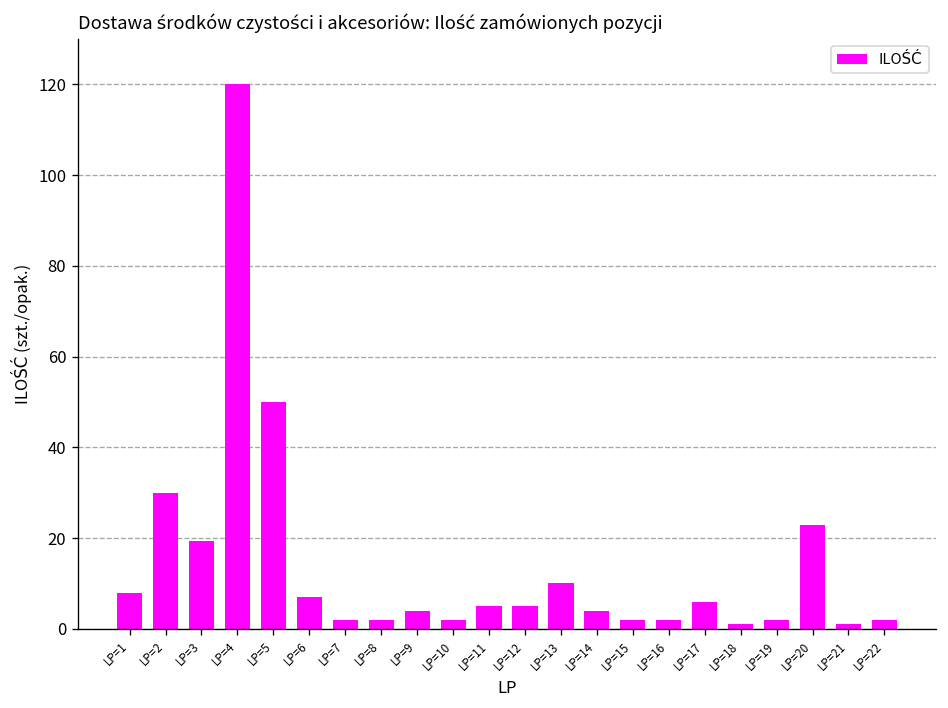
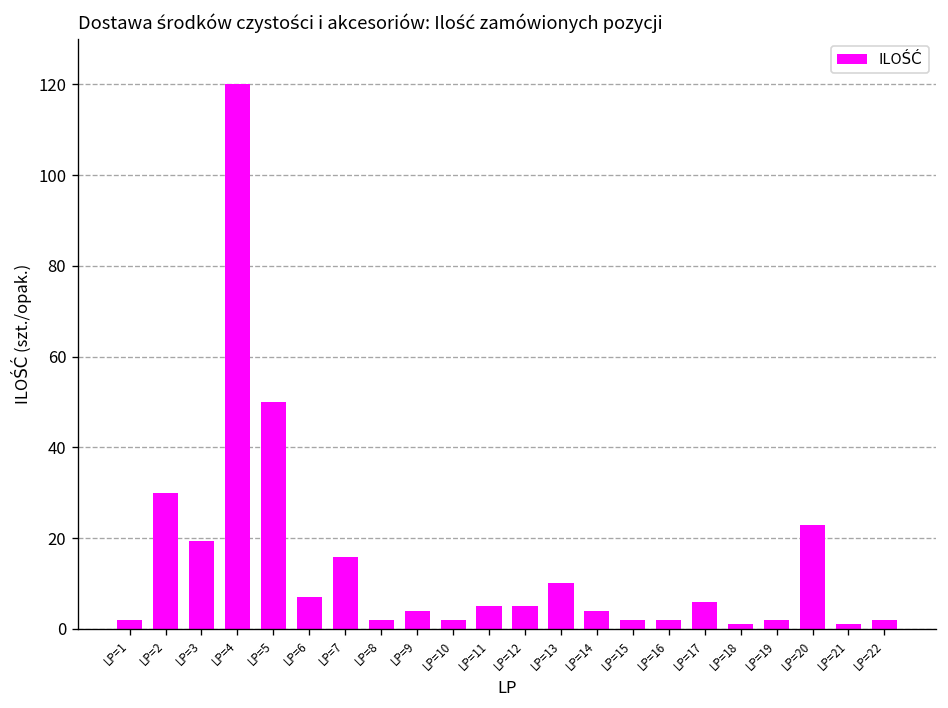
LP=1: 8 -> 2
LP=7: 2 -> 16
